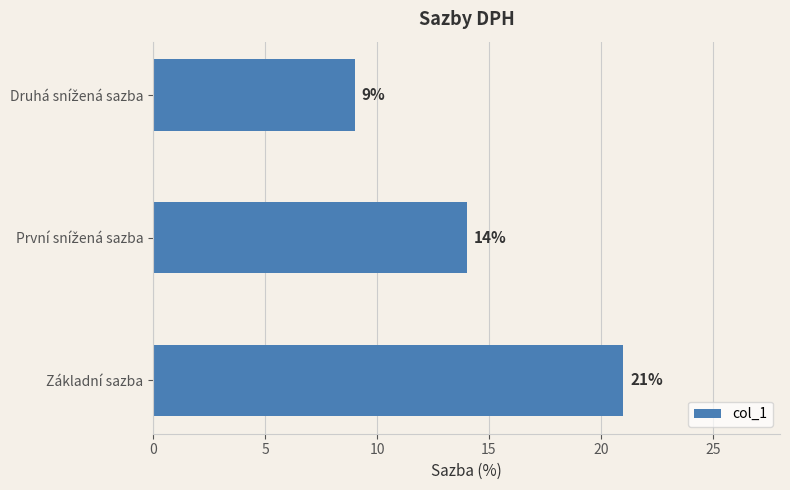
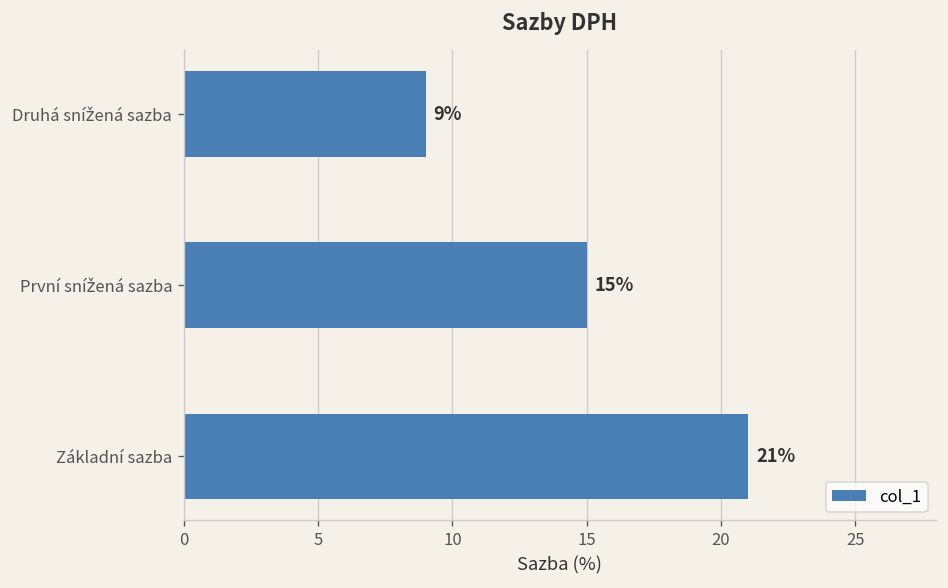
První snížená sazba: 14% -> 15%
